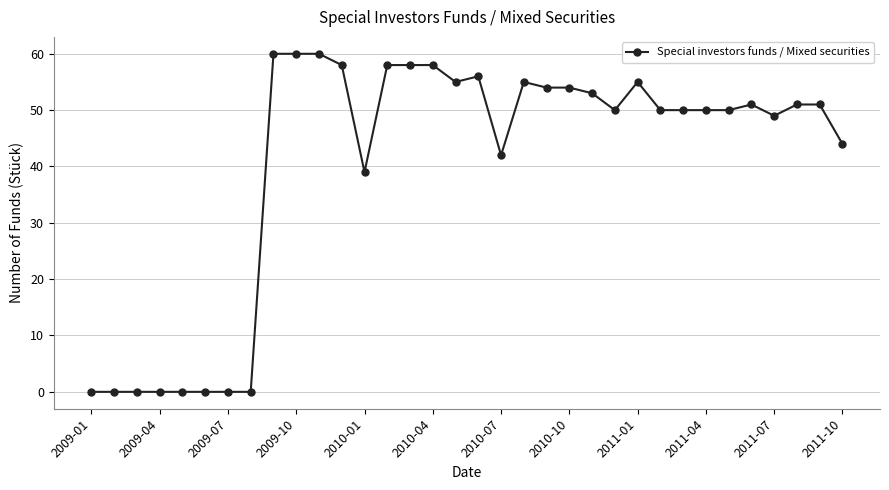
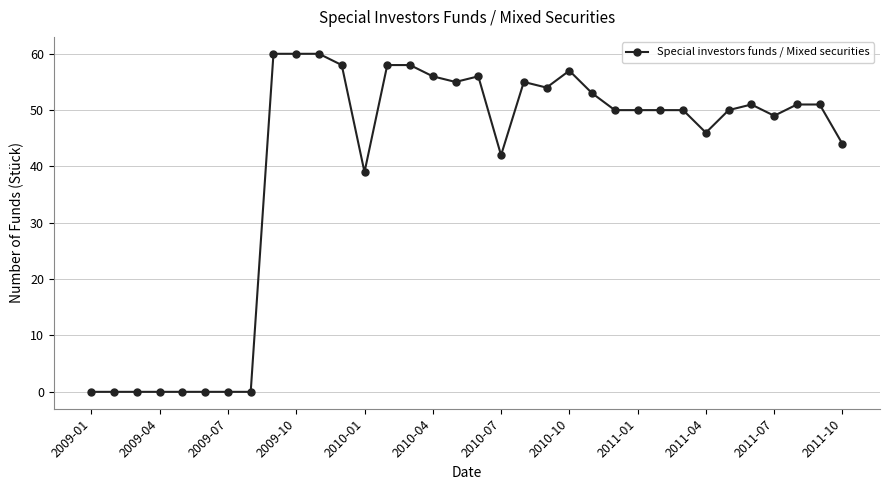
2010-04: 58 -> 56
2010-10: 54 -> 57
2011-01: 55 -> 50
2011-04: 50 -> 46
